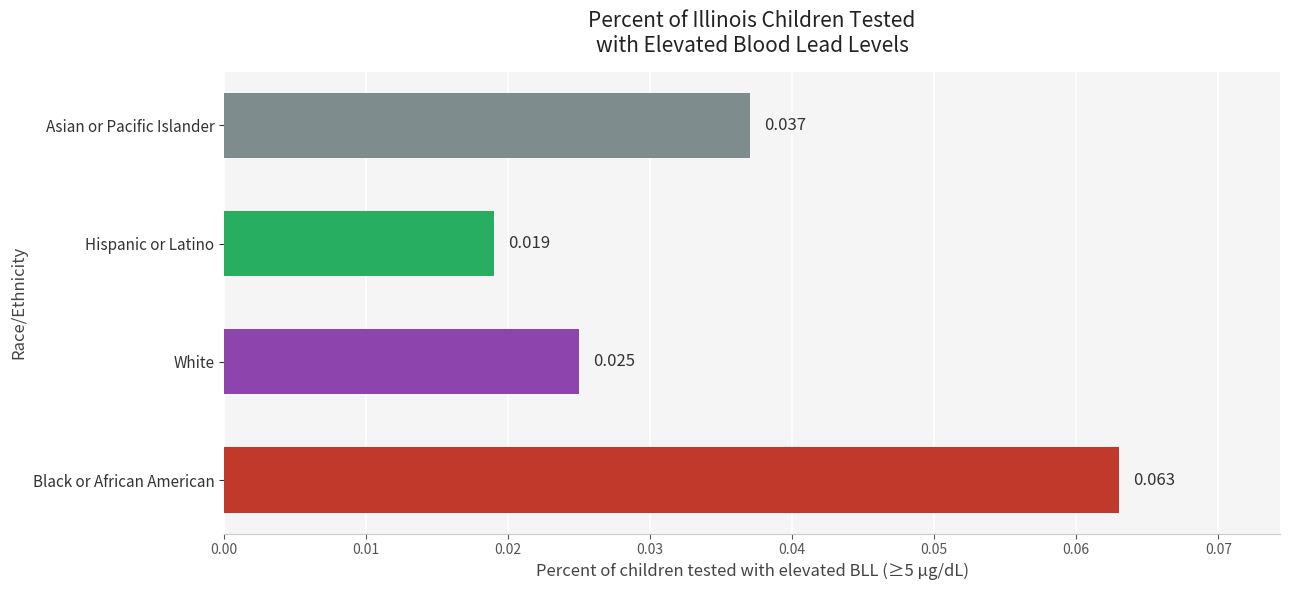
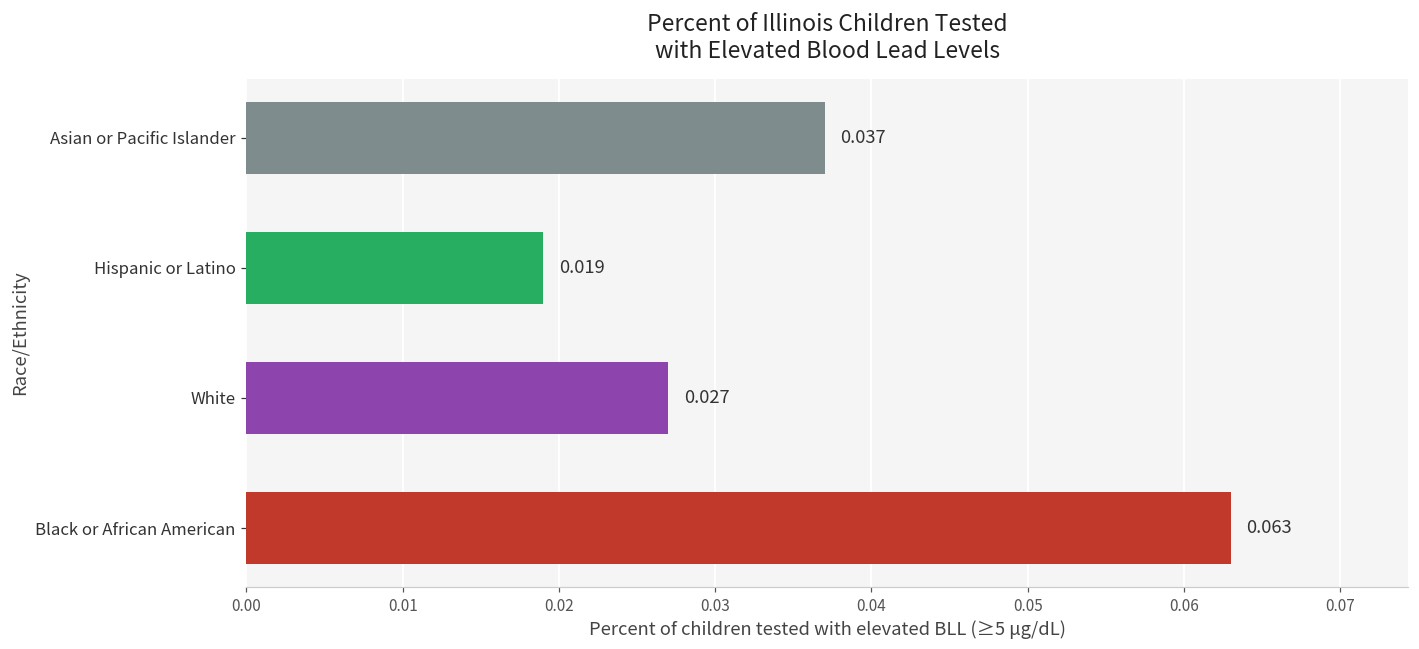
White: 0.025 -> 0.027
